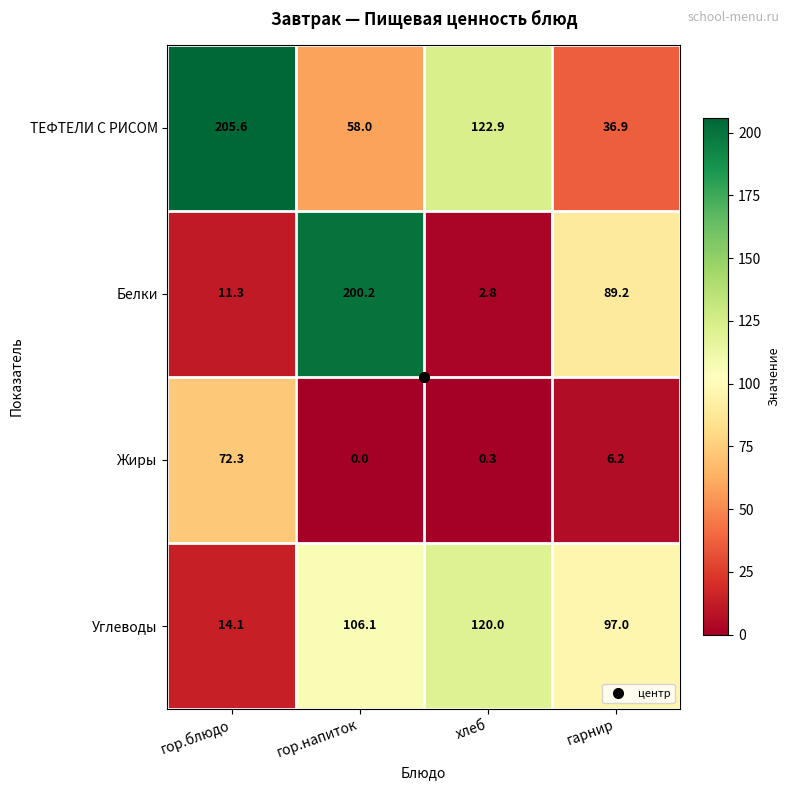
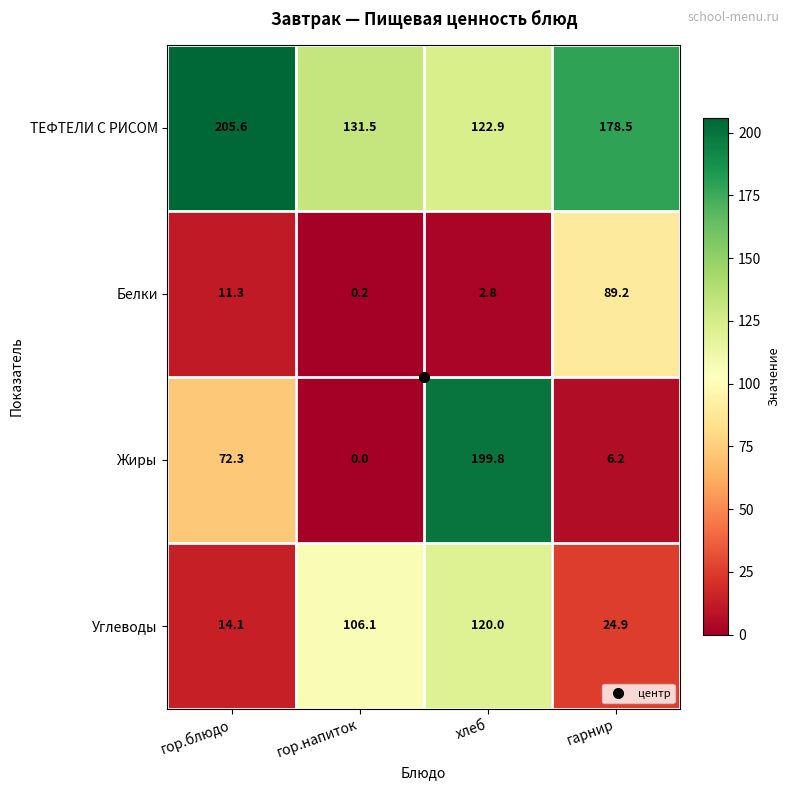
ТЕФТЕЛИ С РИСОМ, гор.напиток: 58.0 -> 131.5
ТЕФТЕЛИ С РИСОМ, гарнир: 36.9 -> 178.5
Белки, гор.напиток: 200.2 -> 0.2
Жиры, хлеб: 0.3 -> 199.8
Углеводы, гарнир: 97.0 -> 24.9
